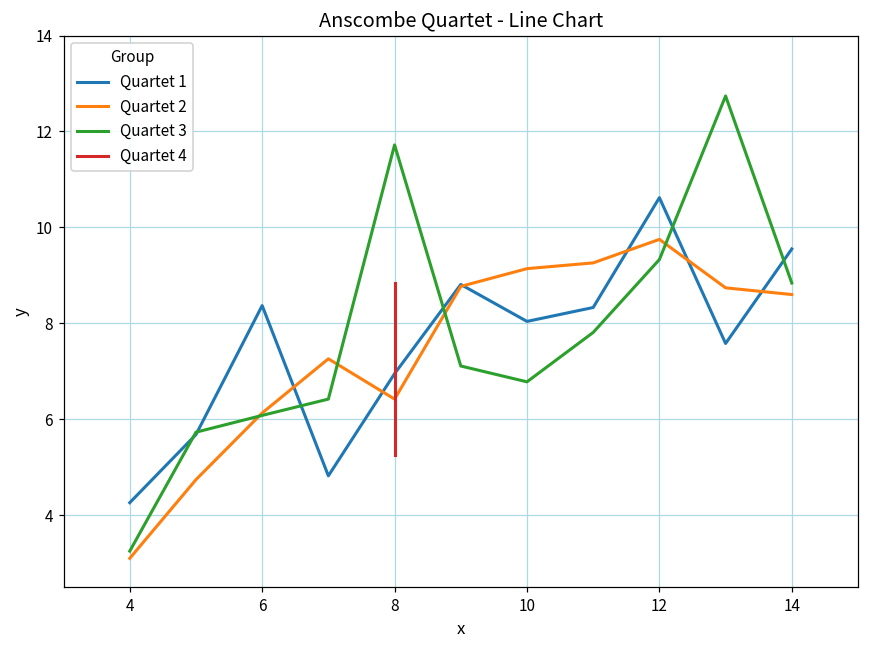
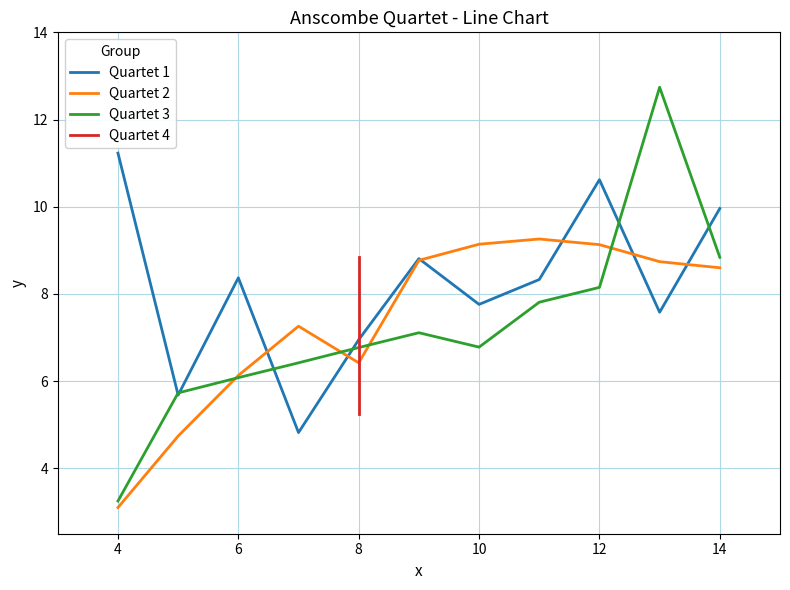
Quartet 1, 4: 4.3 -> 11.2
Quartet 3, 8: 11.7 -> 6.8
Quartet 1, 10: 8.0 -> 7.8
Quartet 2, 12: 9.8 -> 9.1
Quartet 3, 12: 9.3 -> 8.2
Quartet 1, 14: 9.6 -> 10.0
